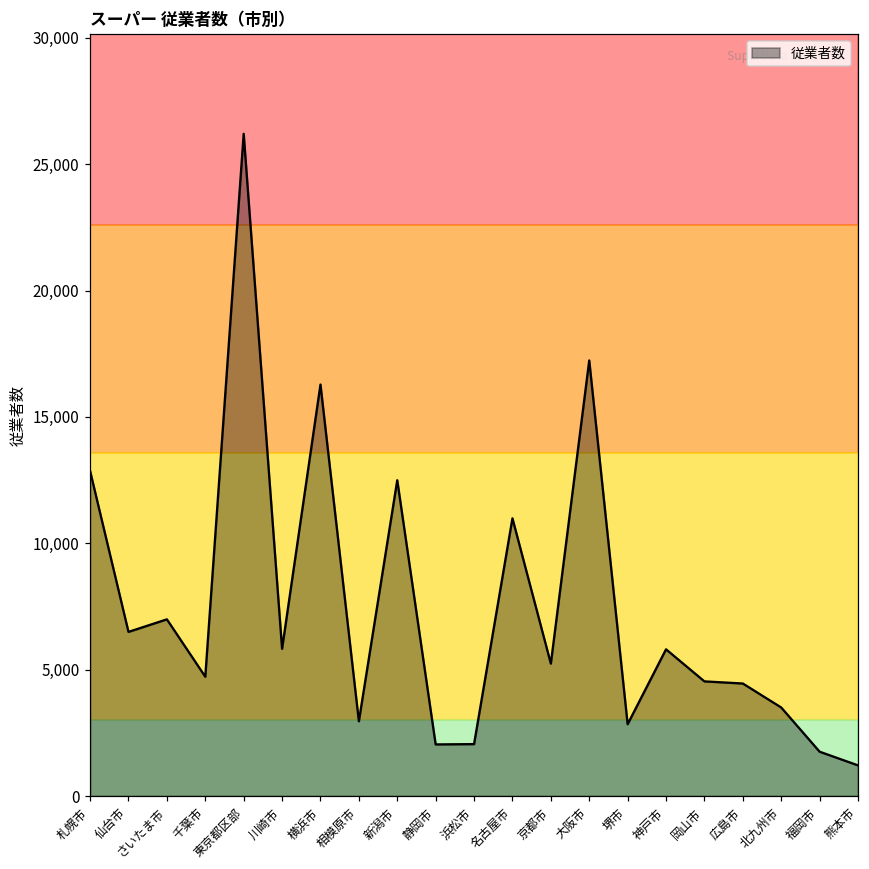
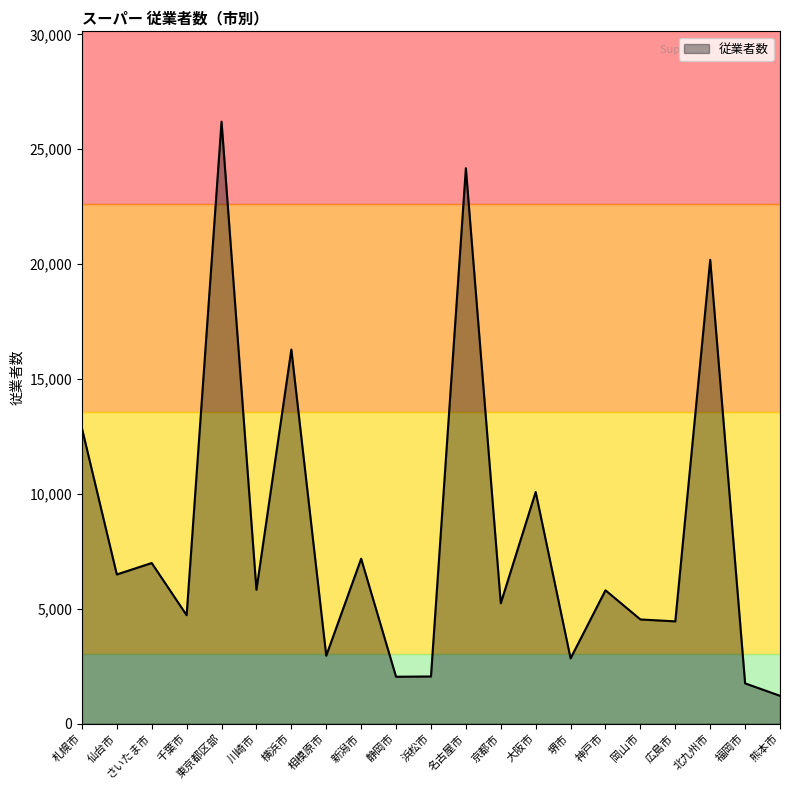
新潟市: 12,500 -> 7,200
名古屋市: 11,000 -> 24,200
大阪市: 17,200 -> 10,100
北九州市: 3,500 -> 20,200
